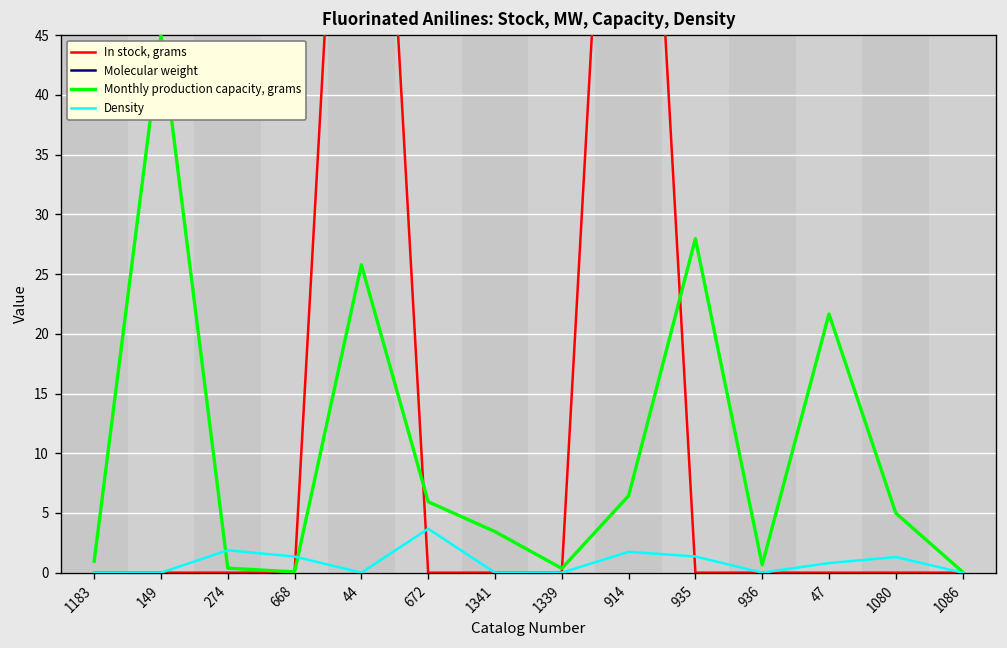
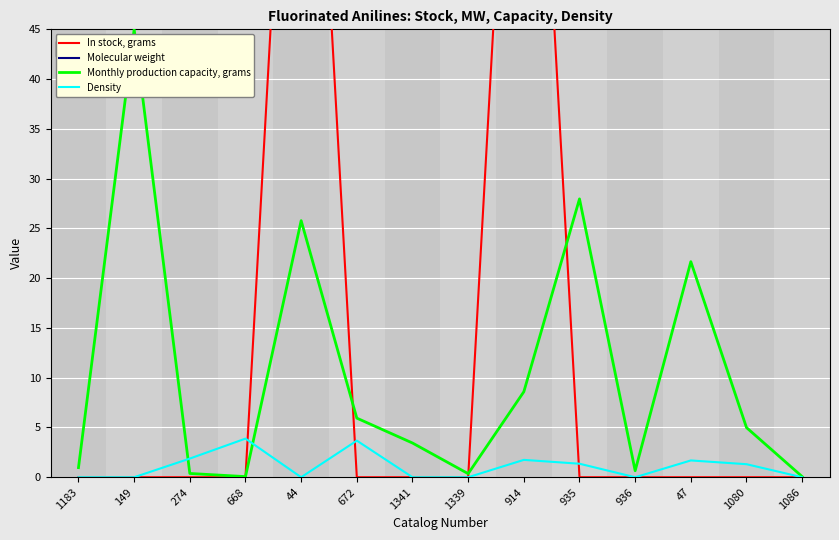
Density, 668: 1 -> 4
Monthly production capacity, grams, 914: 6 -> 9
Density, 47: 1 -> 2
